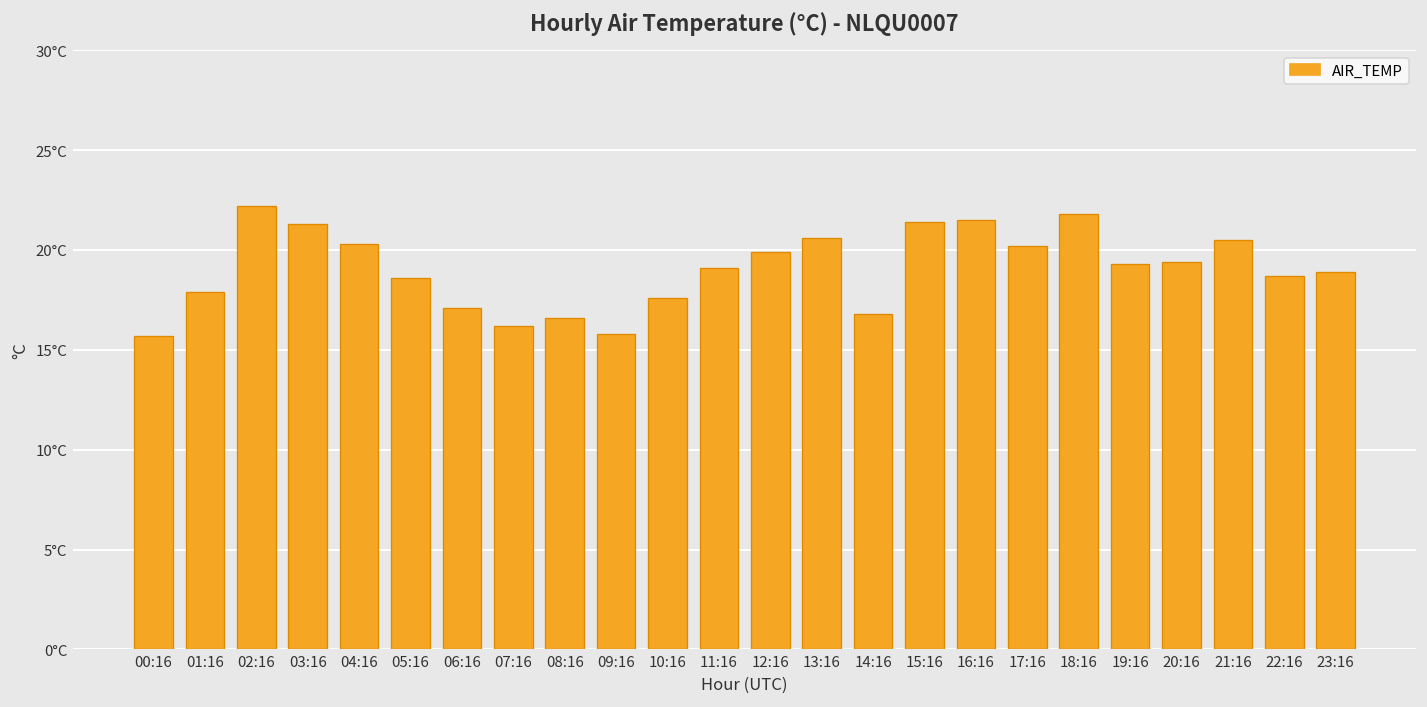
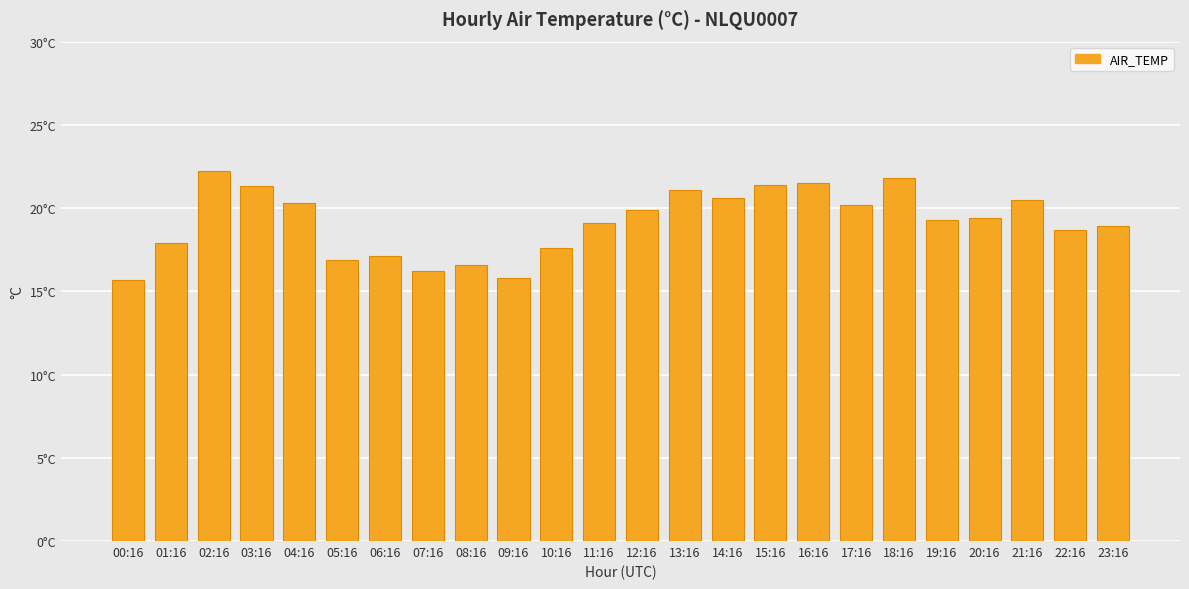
05:16: 18.6°C -> 16.9°C
13:16: 20.6°C -> 21.1°C
14:16: 16.8°C -> 20.6°C
